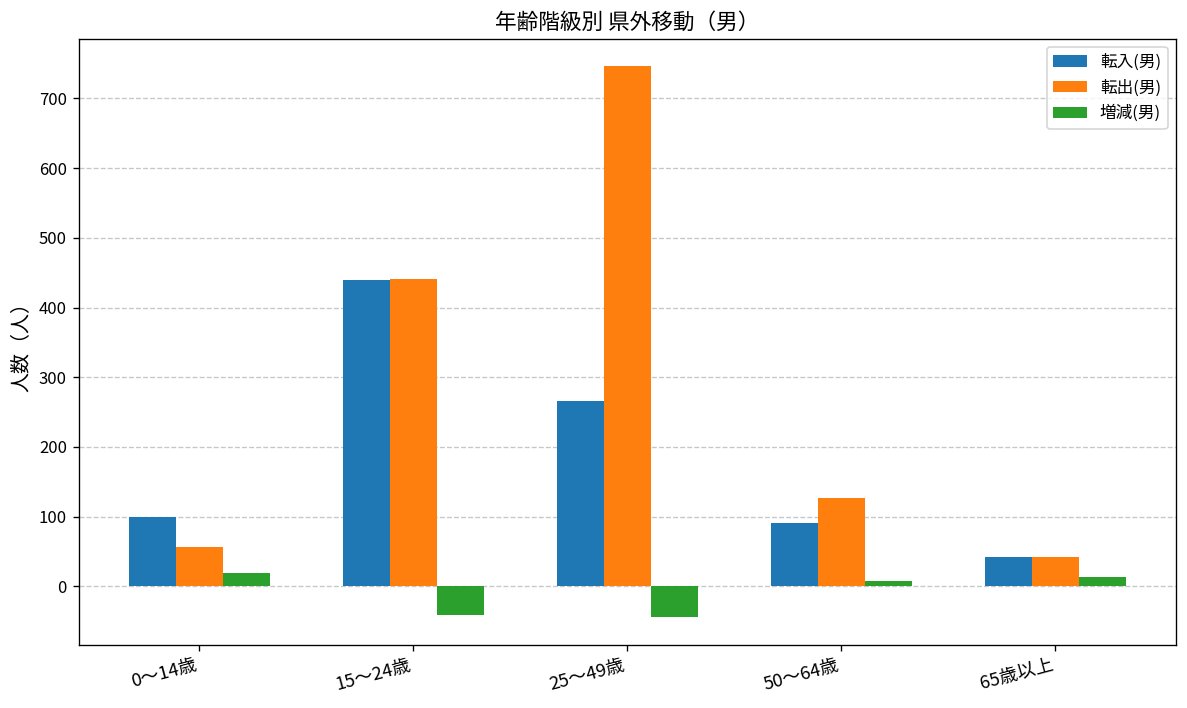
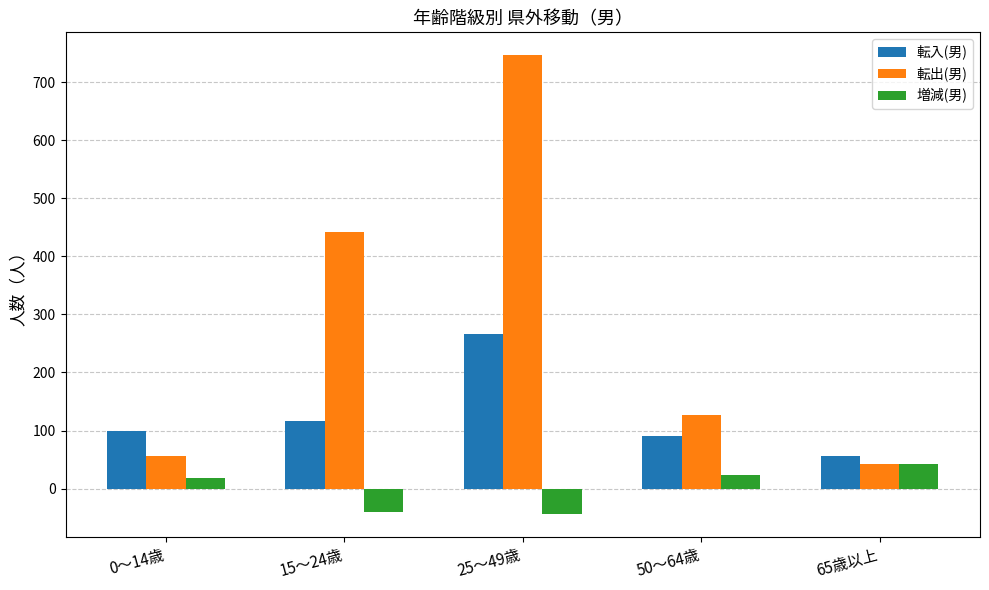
転入(男), 15～24歳: 440 -> 120
増減(男), 50～64歳: 10 -> 20
転入(男), 65歳以上: 40 -> 60
増減(男), 65歳以上: 10 -> 40
